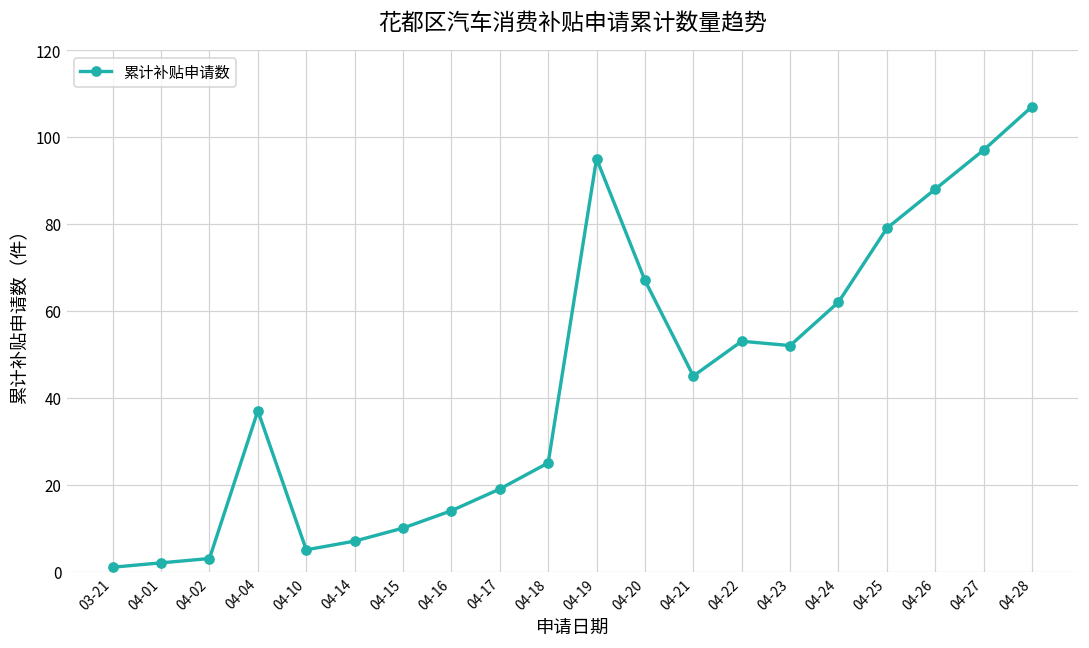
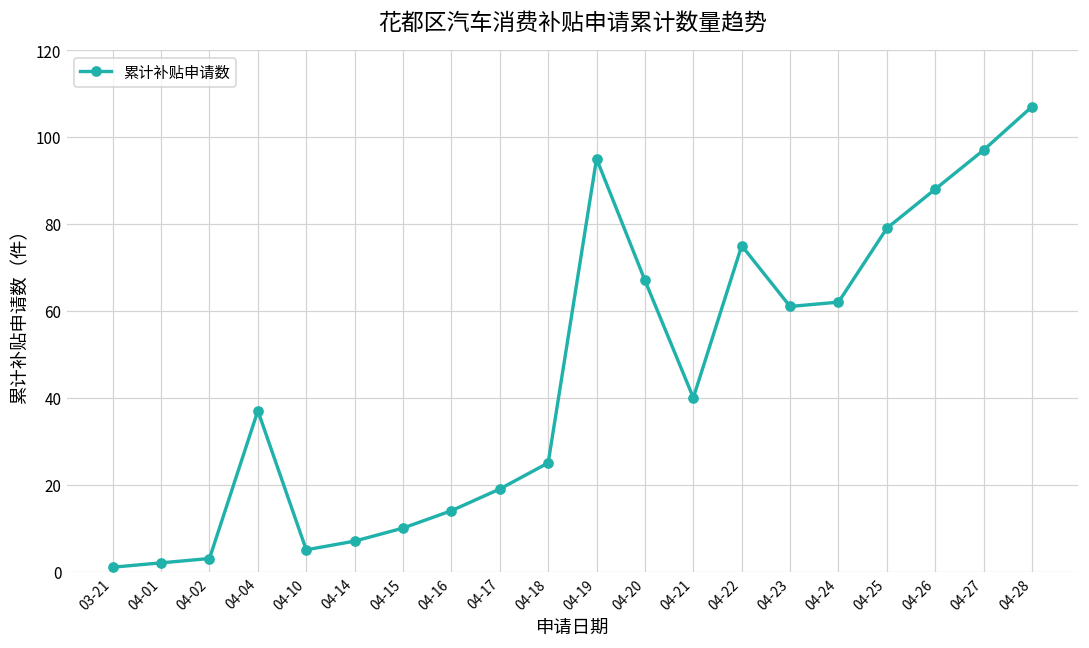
04-21: 45 -> 40
04-22: 53 -> 75
04-23: 52 -> 61
